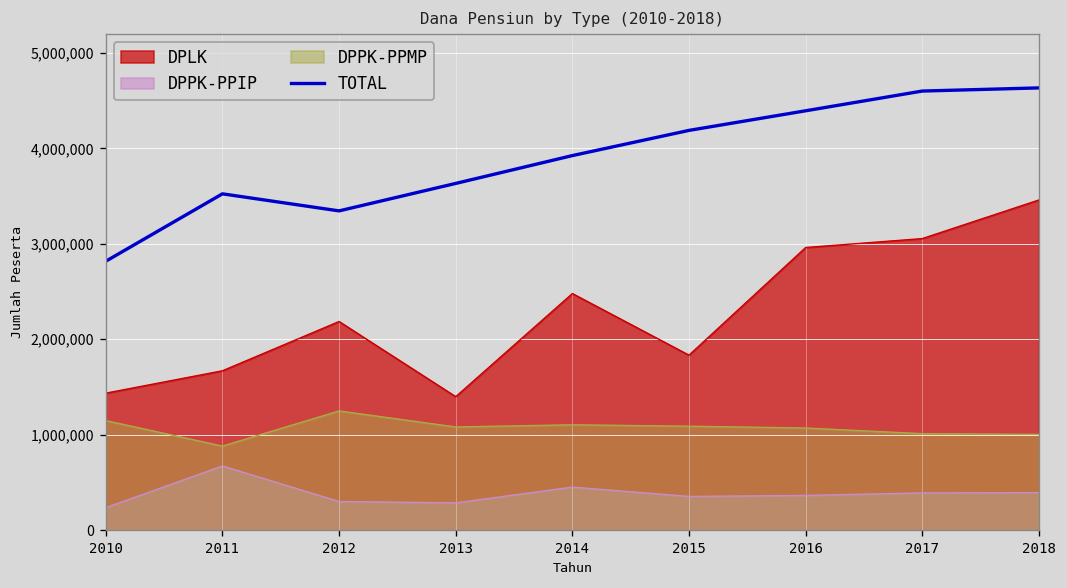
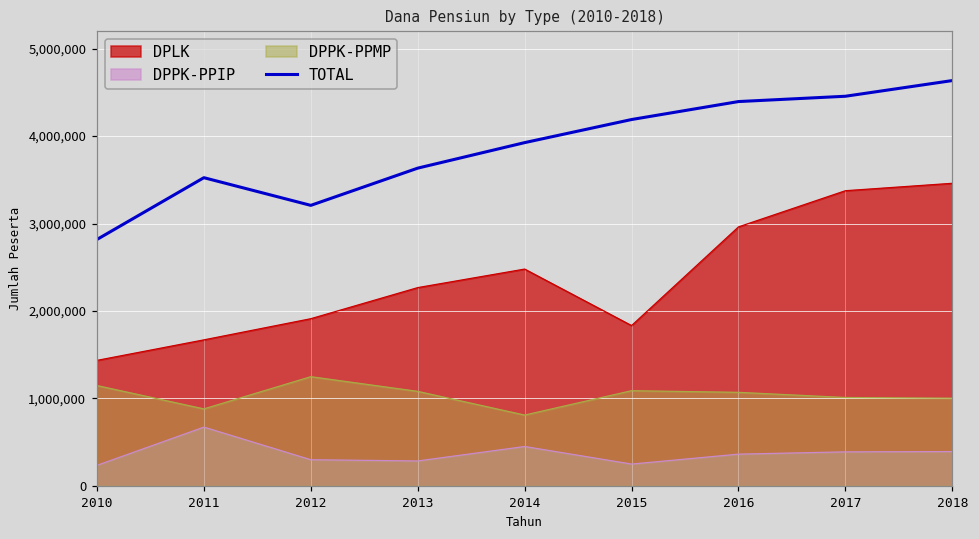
TOTAL, 2012: 3,300,000 -> 3,200,000
DPLK, 2012: 2,200,000 -> 1,900,000
DPLK, 2013: 1,400,000 -> 2,300,000
DPPK-PPMP, 2014: 1,100,000 -> 800,000
DPPK-PPIP, 2015: 400,000 -> 200,000
TOTAL, 2017: 4,600,000 -> 4,500,000
DPLK, 2017: 3,100,000 -> 3,400,000
